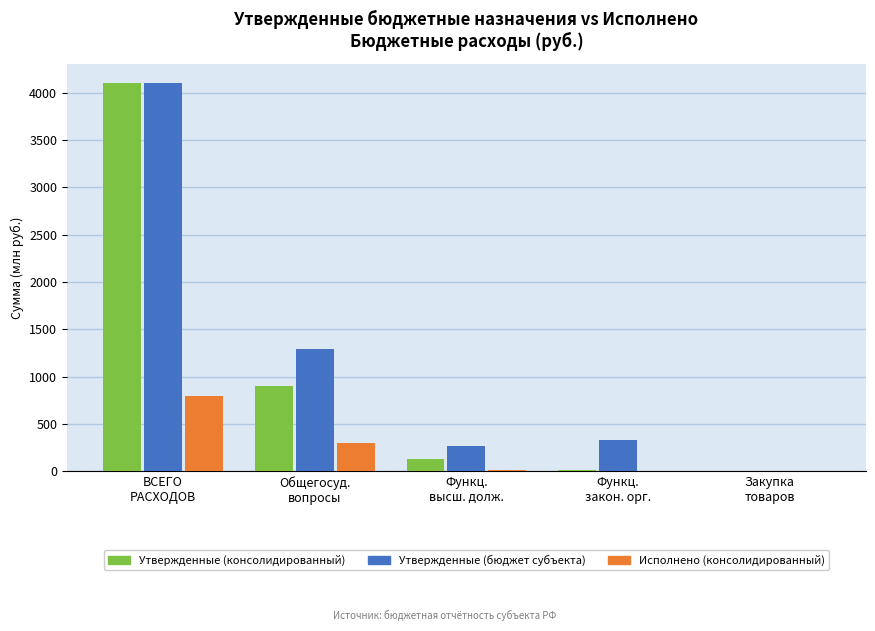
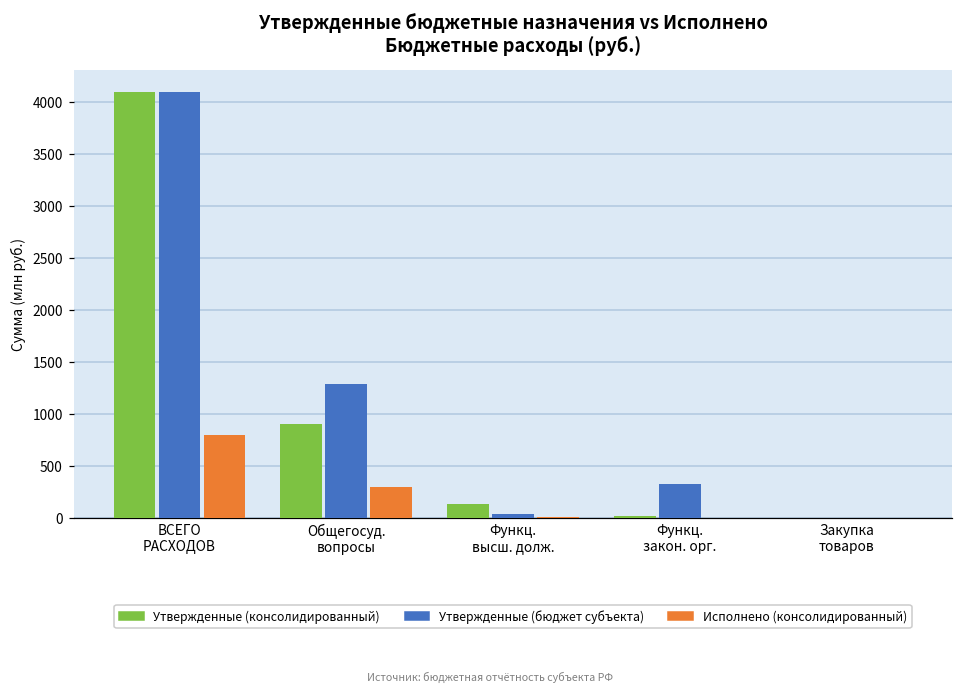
Утвержденные (бюджет субъекта), Функц. высш. долж.: 300 -> 0
